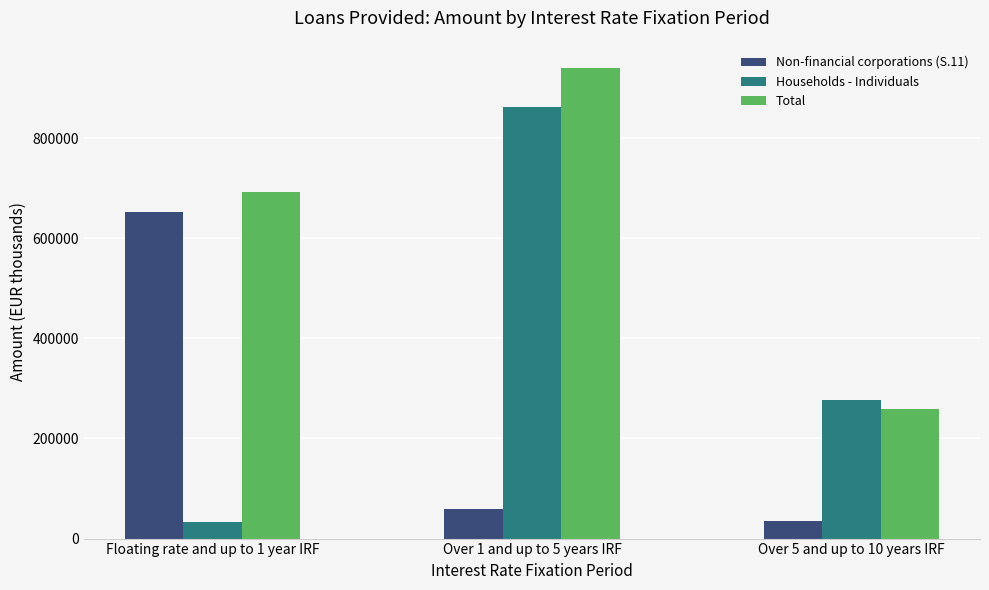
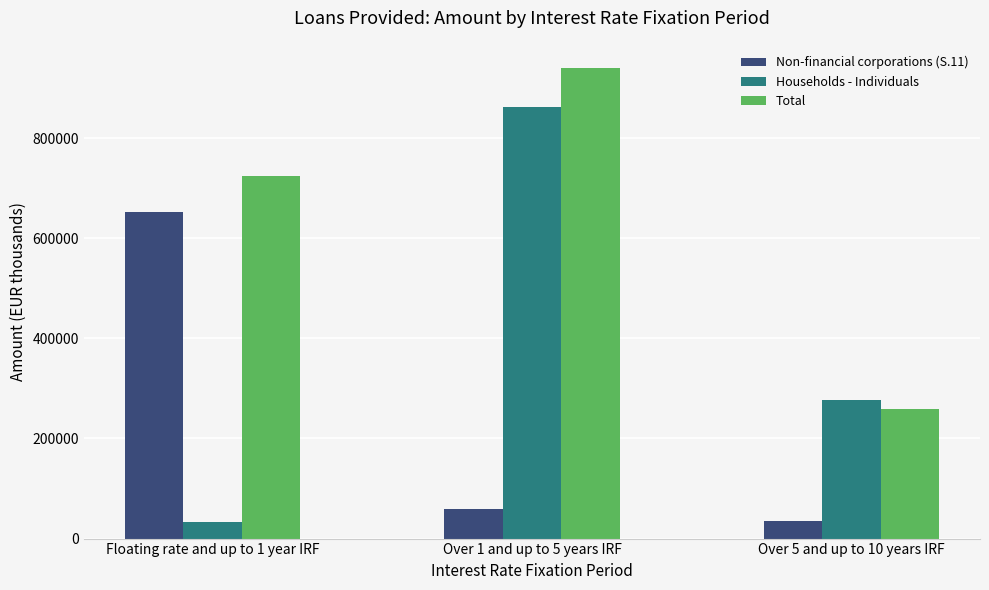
Total, Floating rate and up to 1 year IRF: 690000 -> 720000
